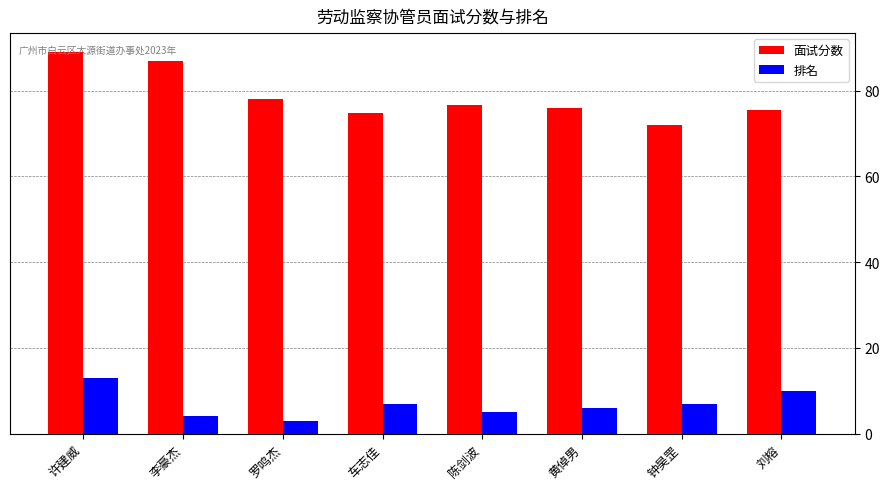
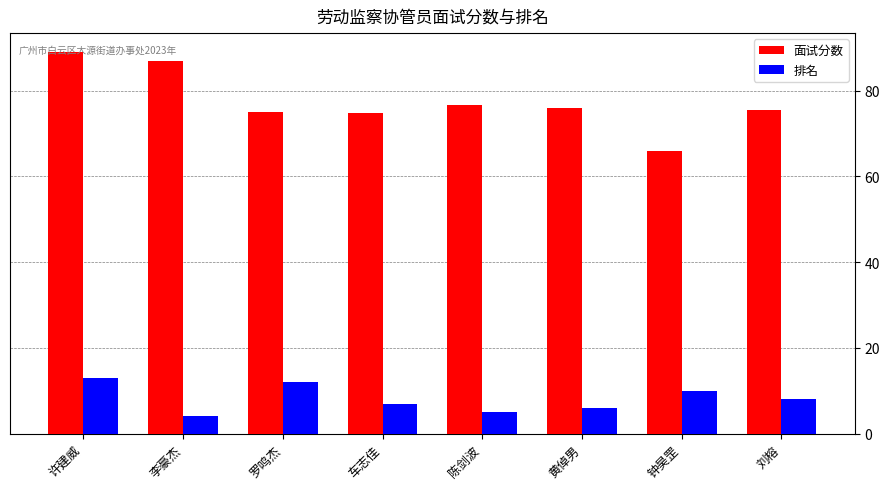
面试分数, 罗鸣杰: 78 -> 75
排名, 罗鸣杰: 3 -> 12
面试分数, 钟昊罡: 72 -> 66
排名, 钟昊罡: 7 -> 10
排名, 刘榕: 10 -> 8
